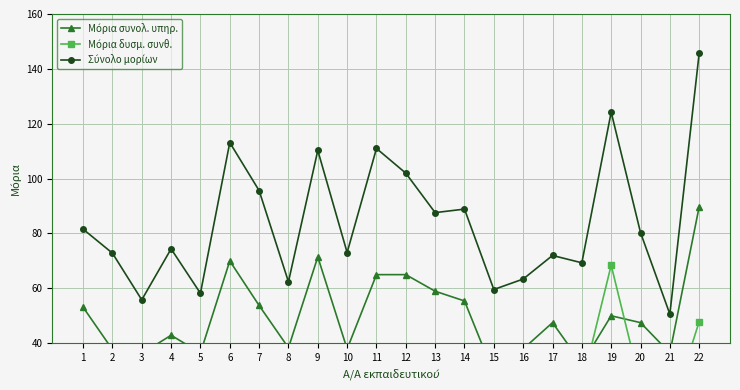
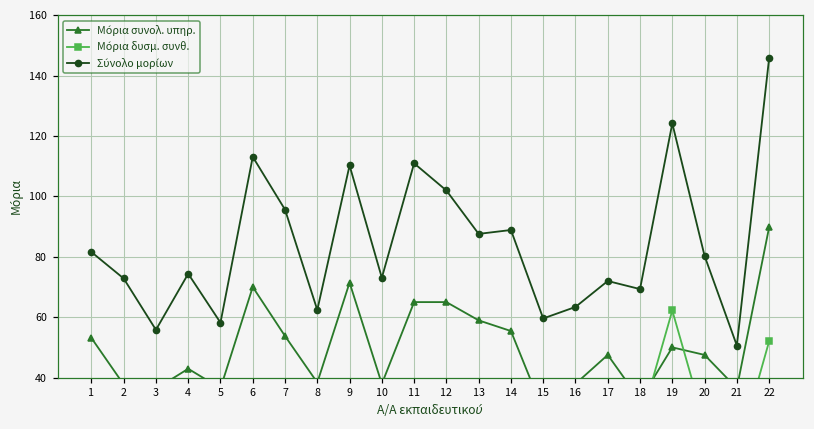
Μόρια δυσμ. συνθ., 19: 68 -> 62
Μόρια δυσμ. συνθ., 22: 48 -> 52
